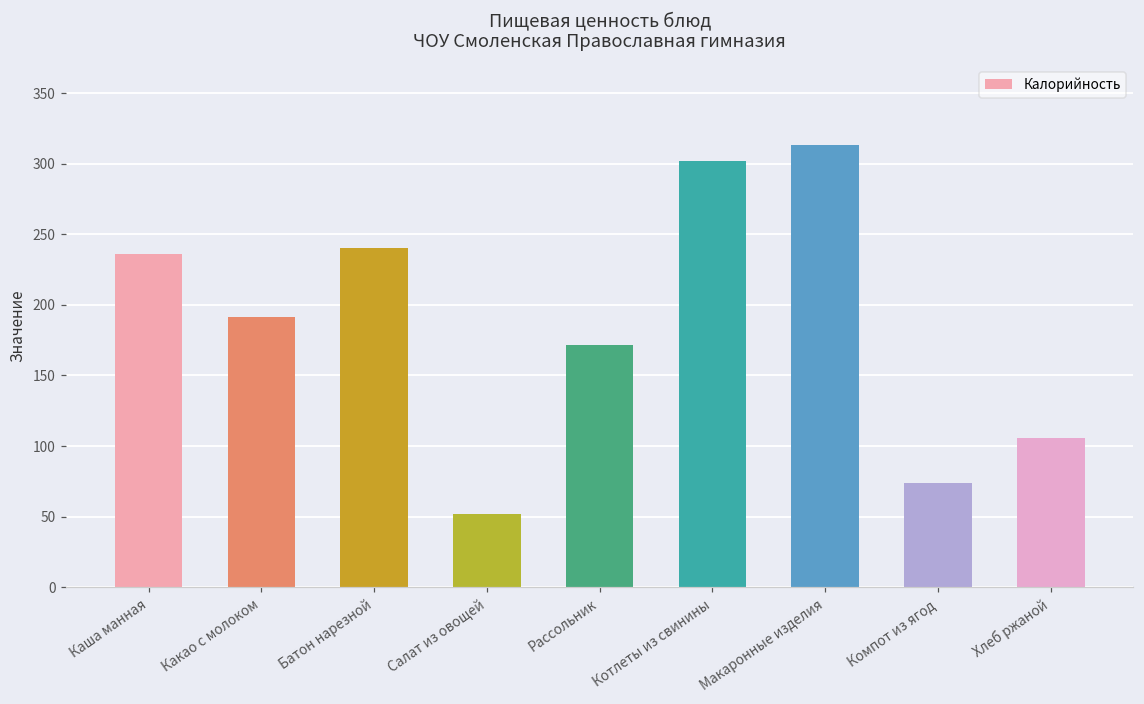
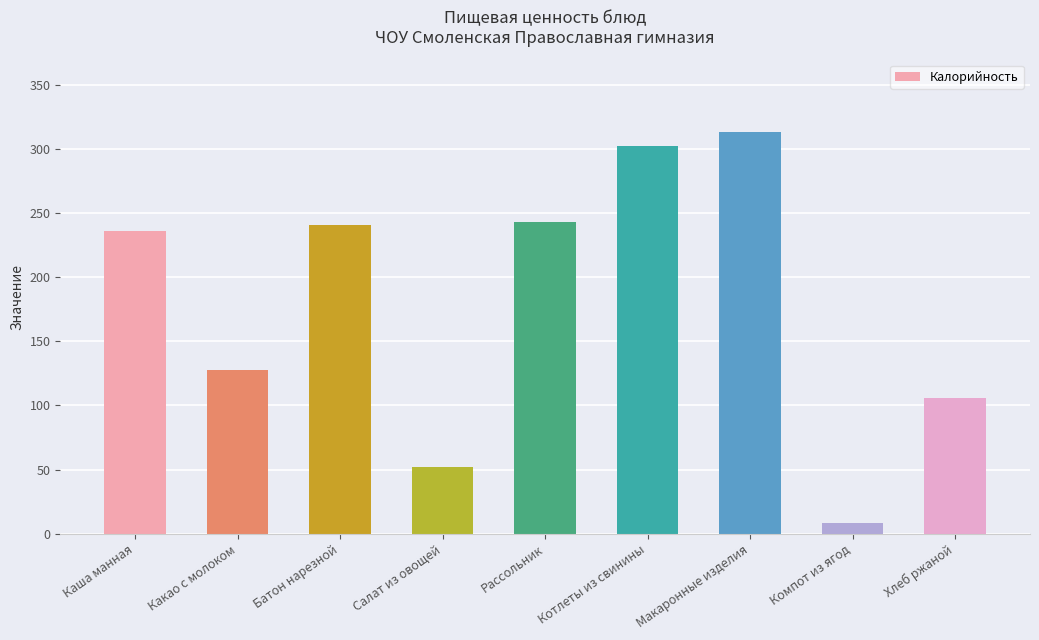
Какао с молоком: 191 -> 128
Рассольник: 172 -> 243
Компот из ягод: 74 -> 8
